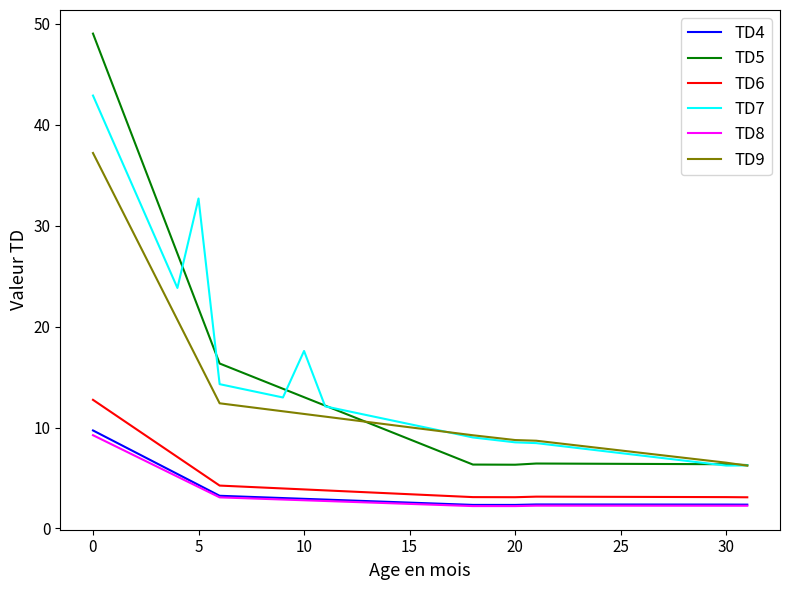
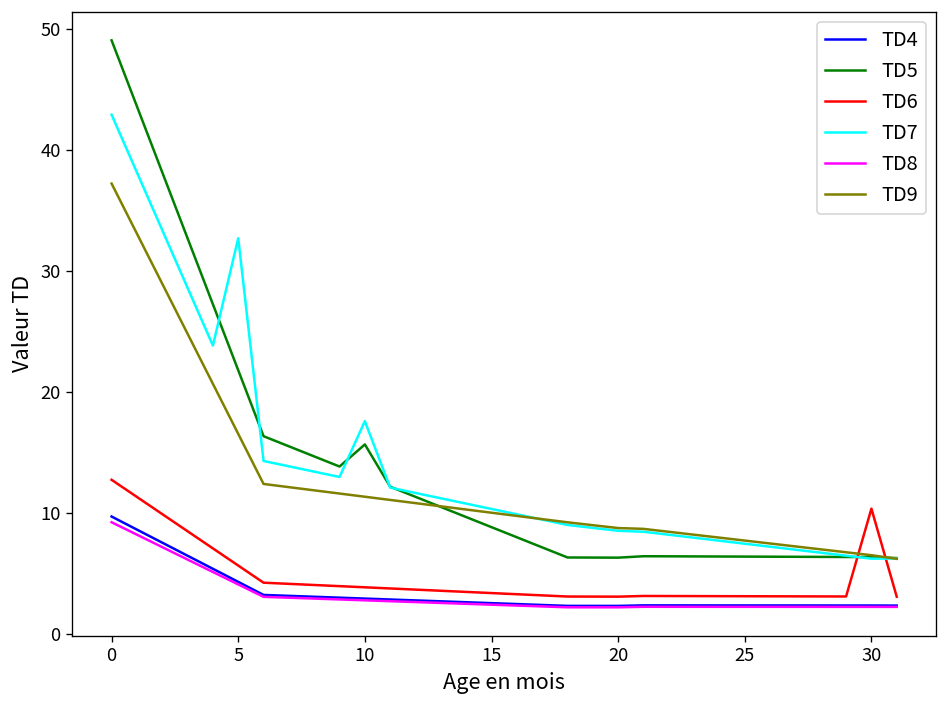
TD5, 10: 13.0 -> 15.7
TD6, 30: 3.1 -> 10.4
